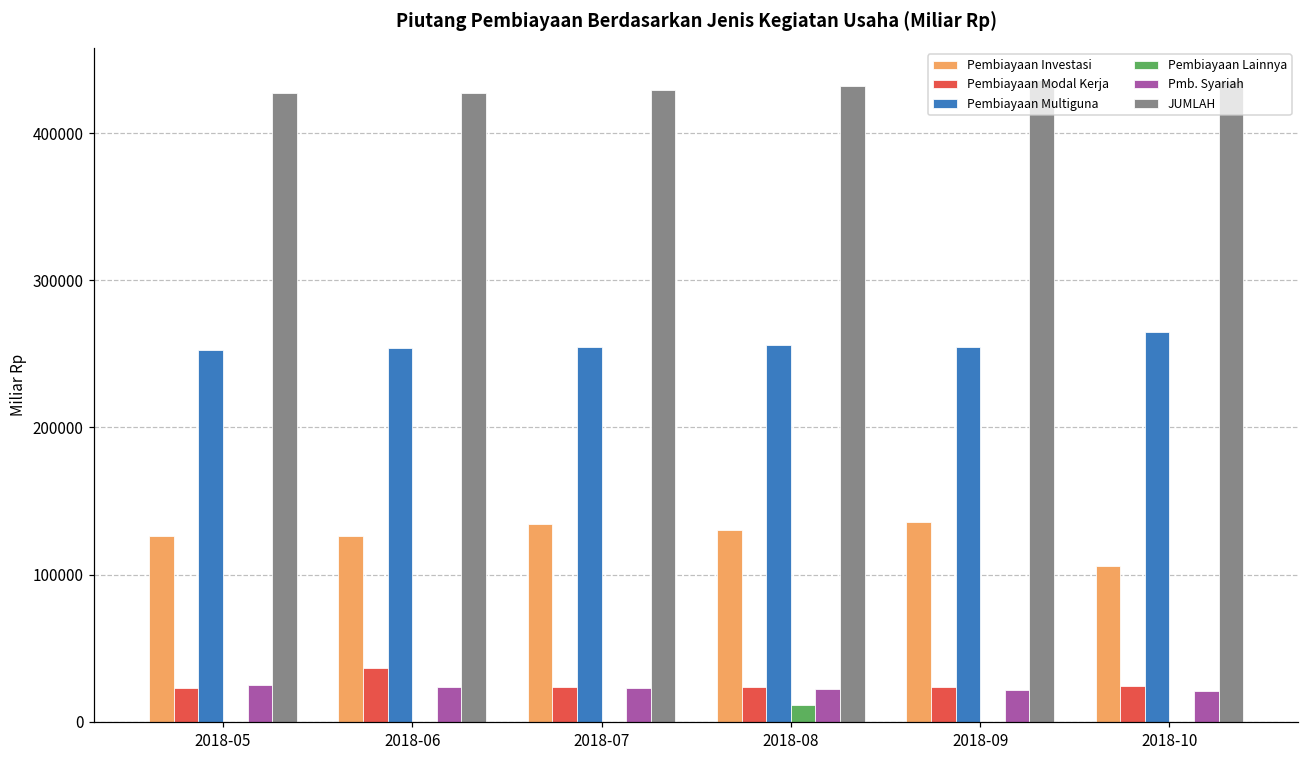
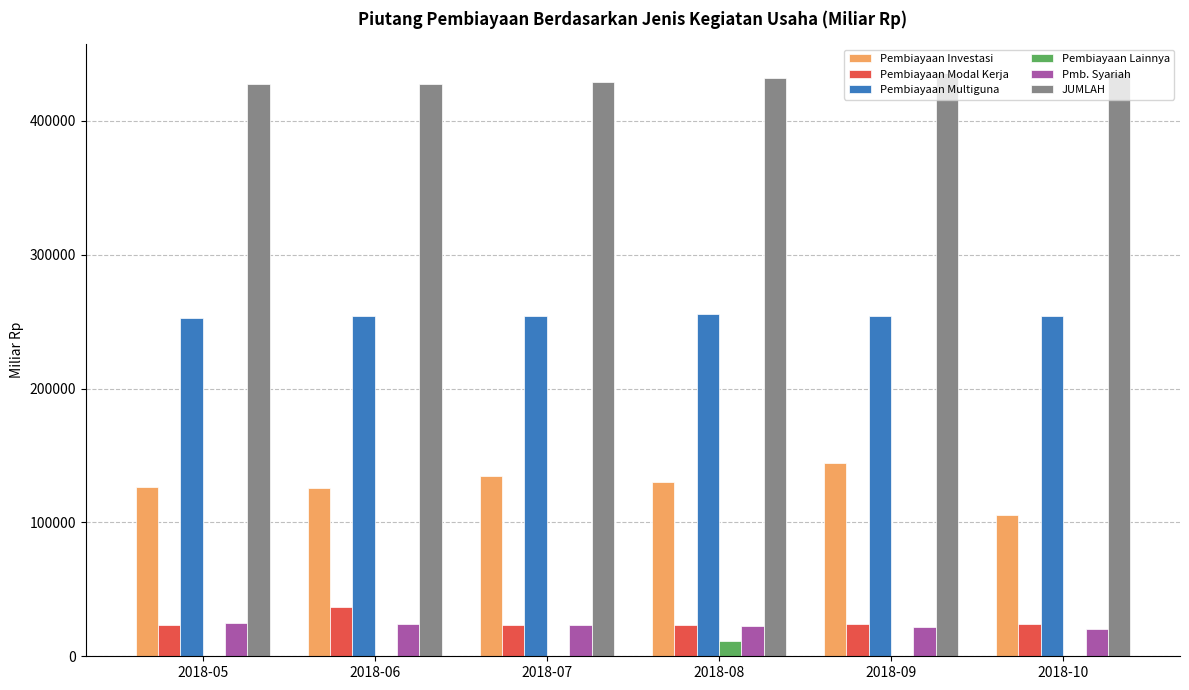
Pembiayaan Investasi, 2018-09: 135000 -> 145000
Pembiayaan Multiguna, 2018-10: 265000 -> 254000
